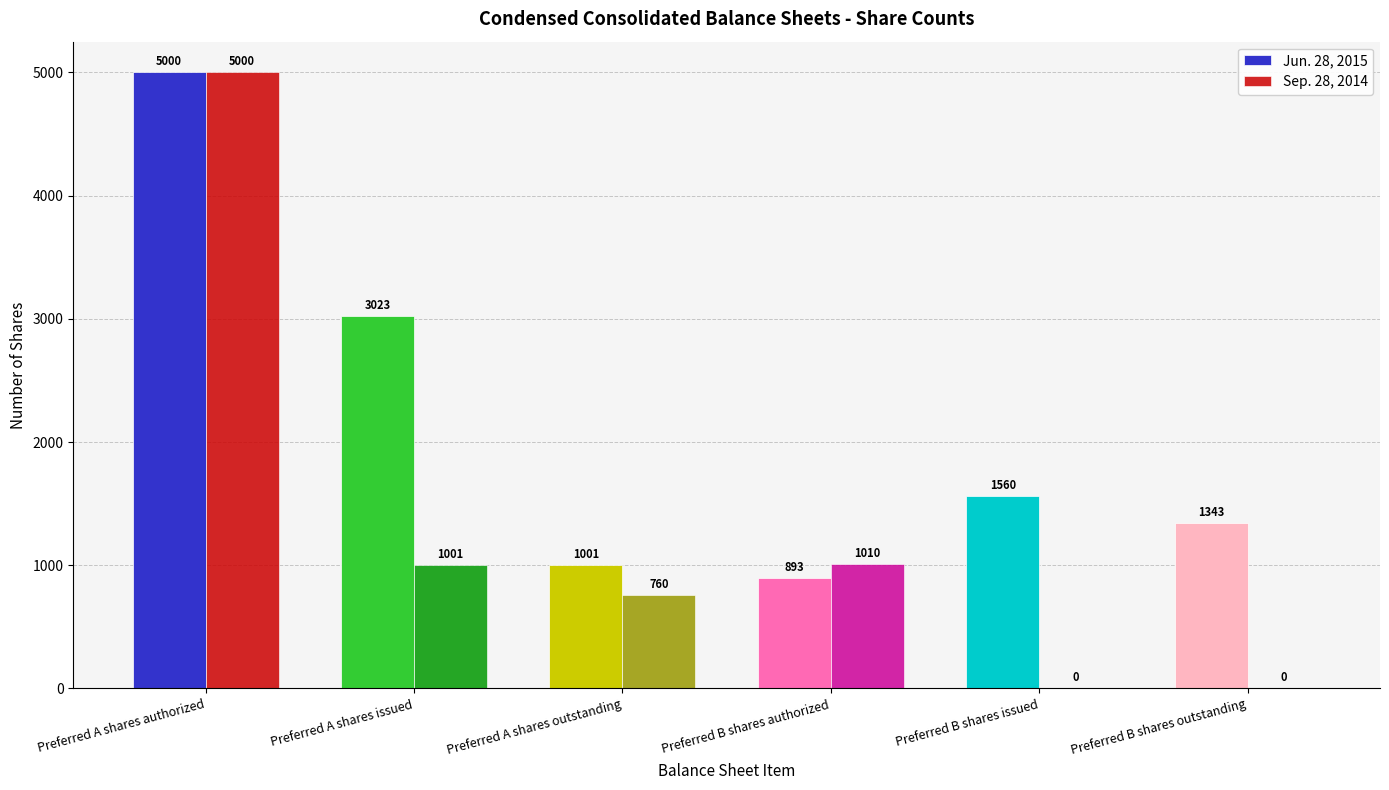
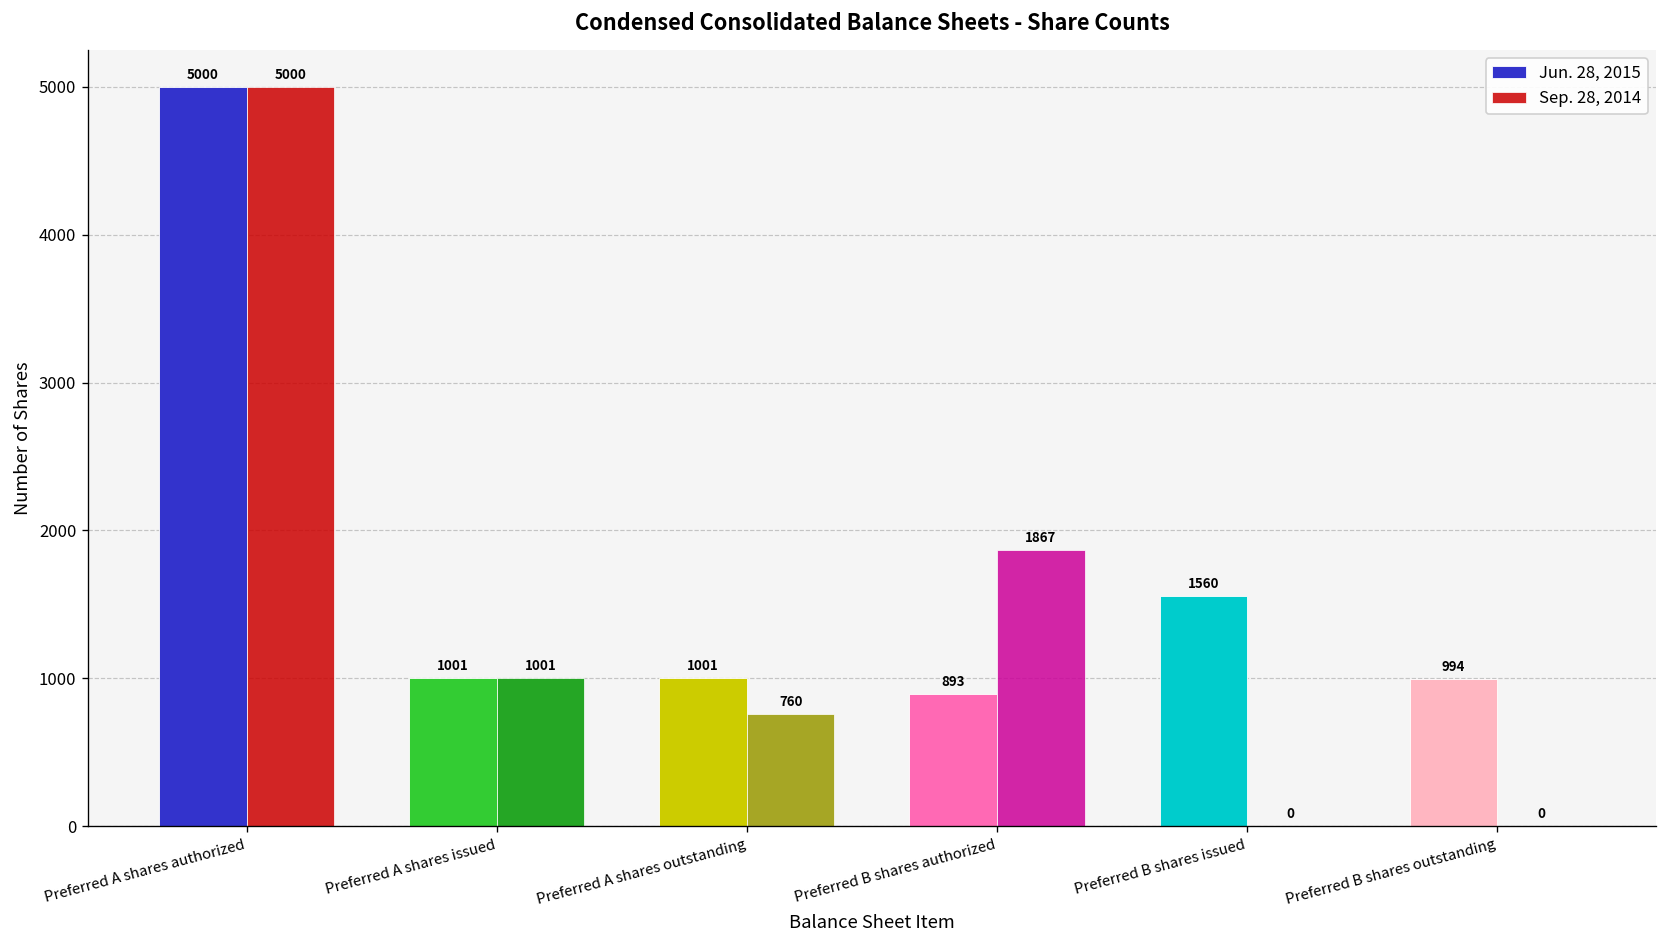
Jun. 28, 2015, Preferred A shares issued: 3023 -> 1001
Sep. 28, 2014, Preferred B shares authorized: 1010 -> 1867
Jun. 28, 2015, Preferred B shares outstanding: 1343 -> 994
